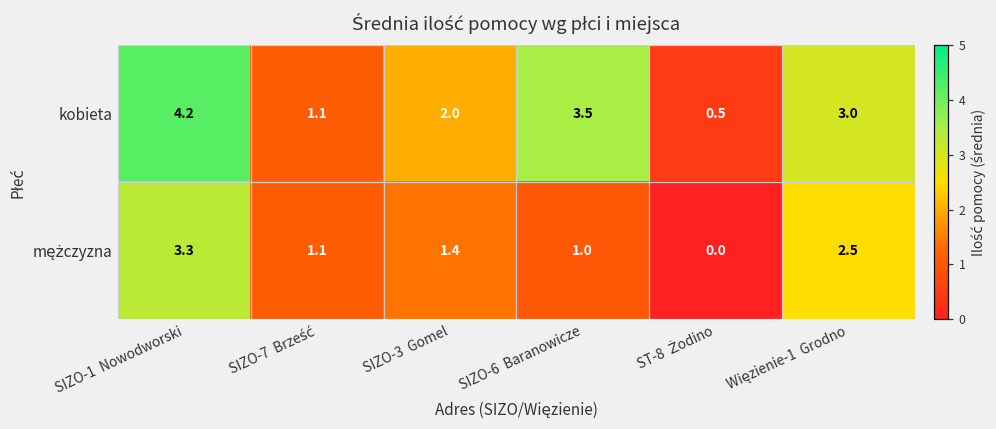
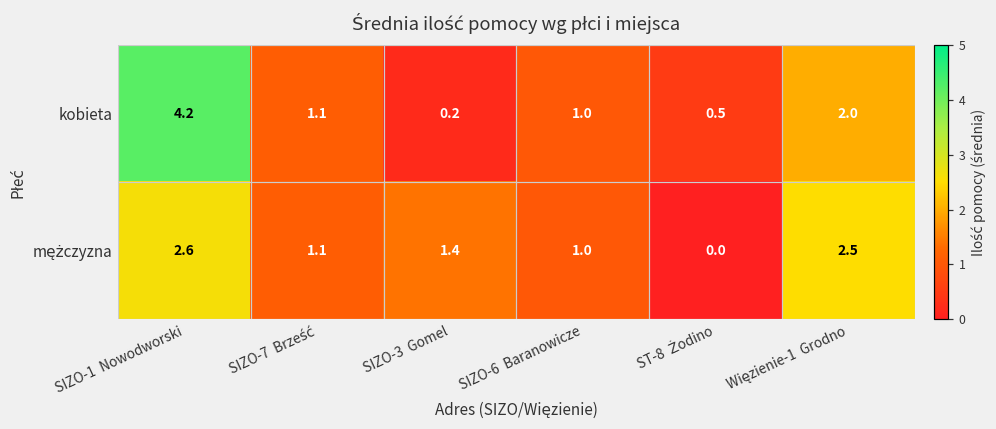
kobieta, SIZO-3 Gomel: 2.0 -> 0.2
kobieta, SIZO-6 Baranowicze: 3.5 -> 1.0
kobieta, Więzienie-1 Grodno: 3.0 -> 2.0
mężczyzna, SIZO-1 Nowodworski: 3.3 -> 2.6
